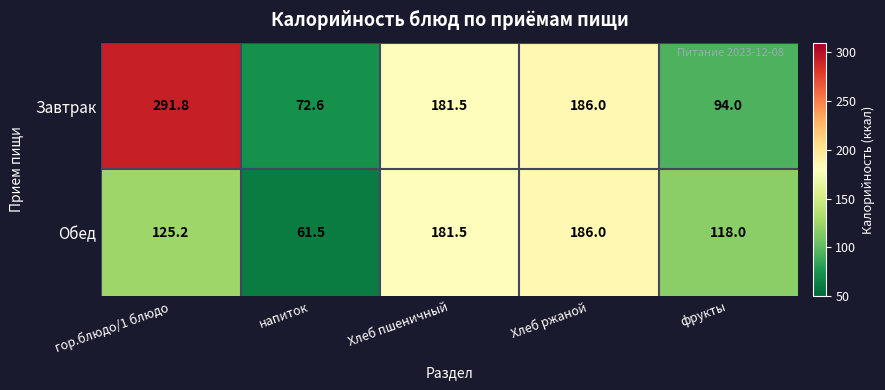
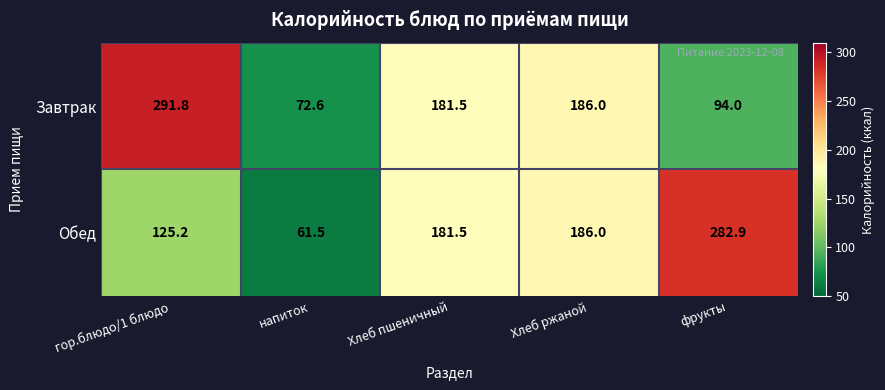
Обед, фрукты: 118.0 -> 282.9
